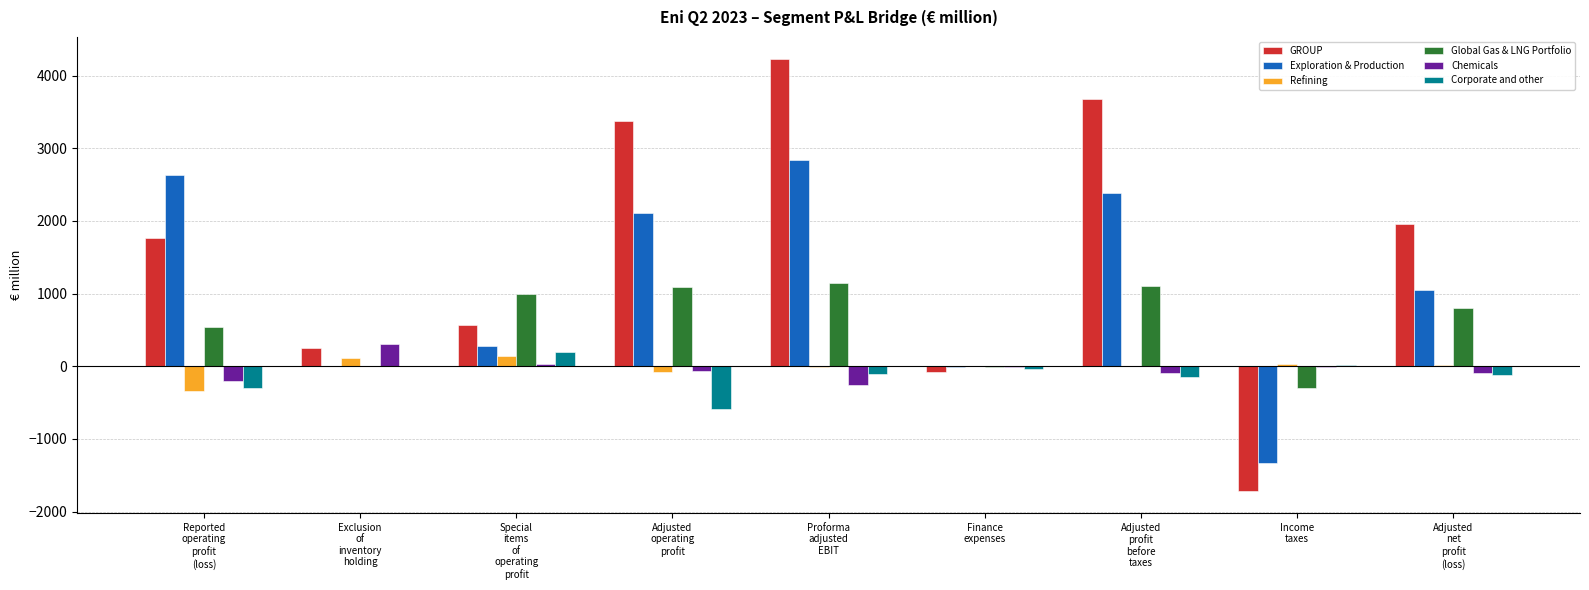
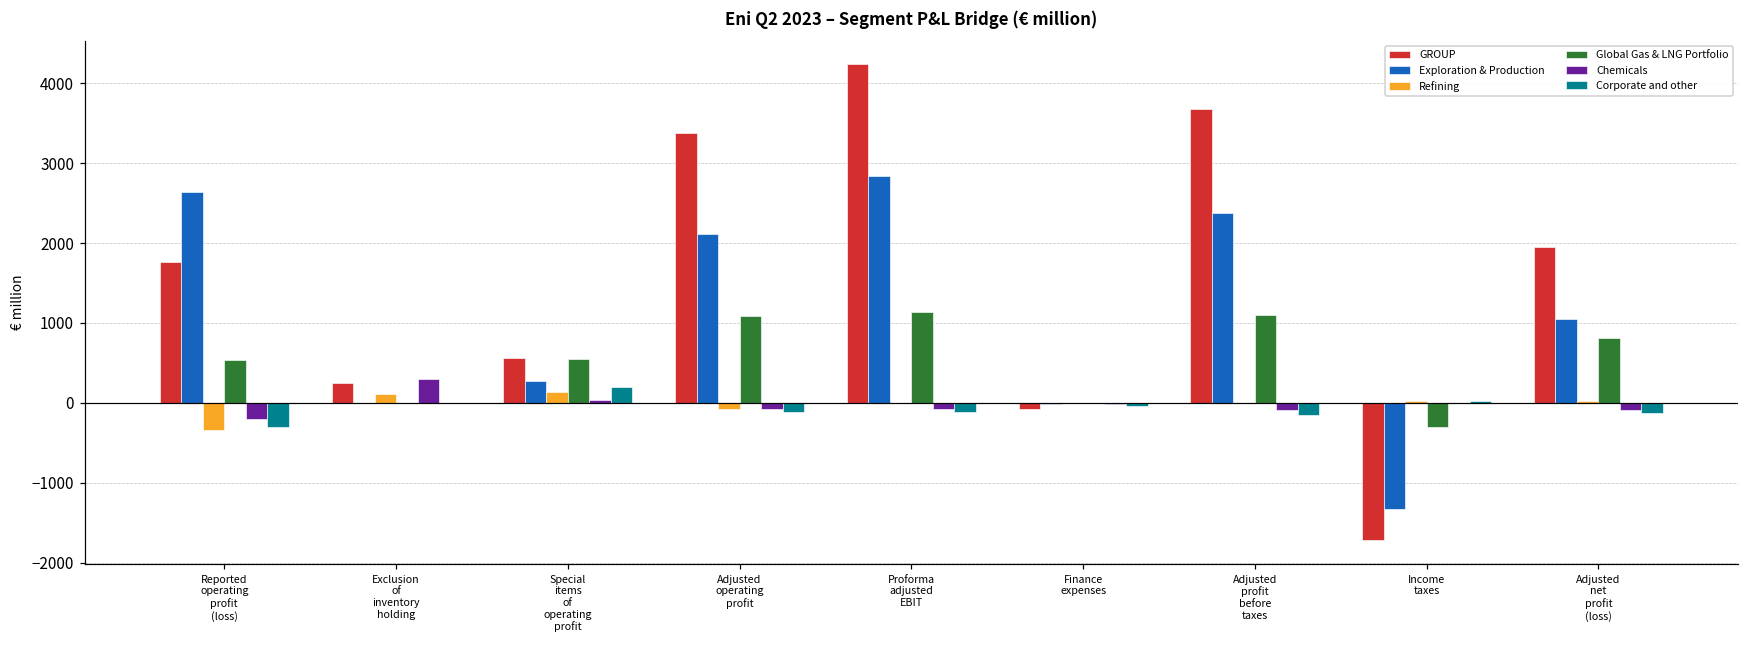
Global Gas & LNG Portfolio, Special items of operating profit: 1000 -> 500
Corporate and other, Adjusted operating profit: -600 -> -100
Chemicals, Proforma adjusted EBIT: -300 -> -100
